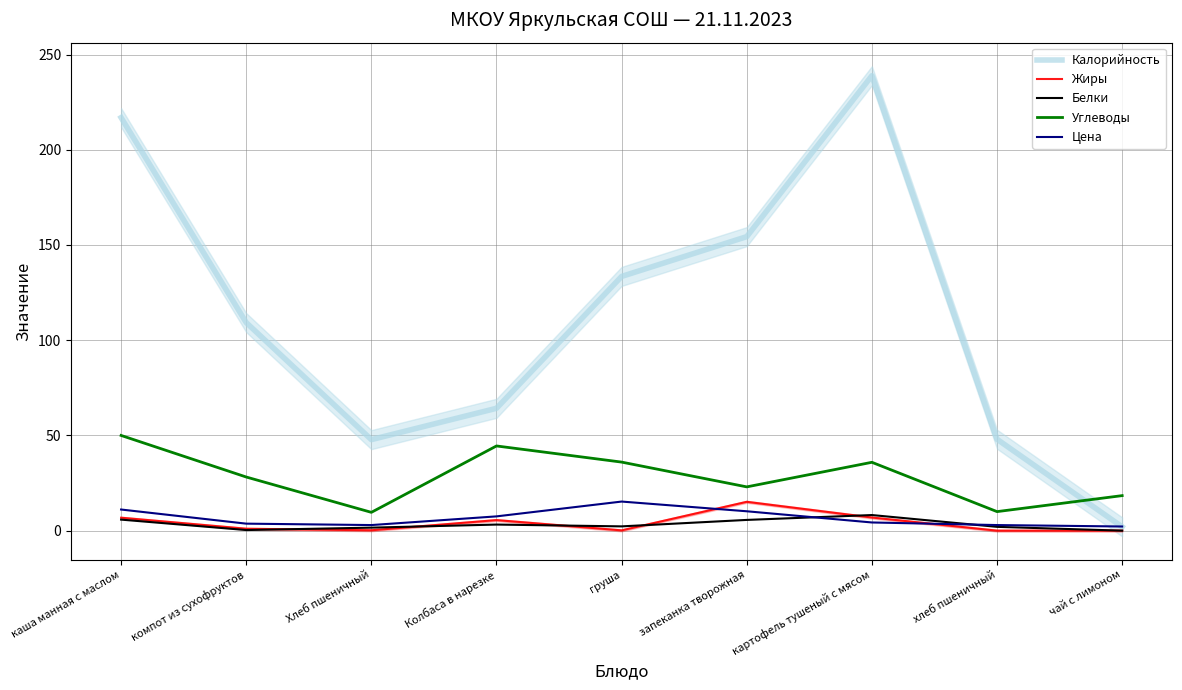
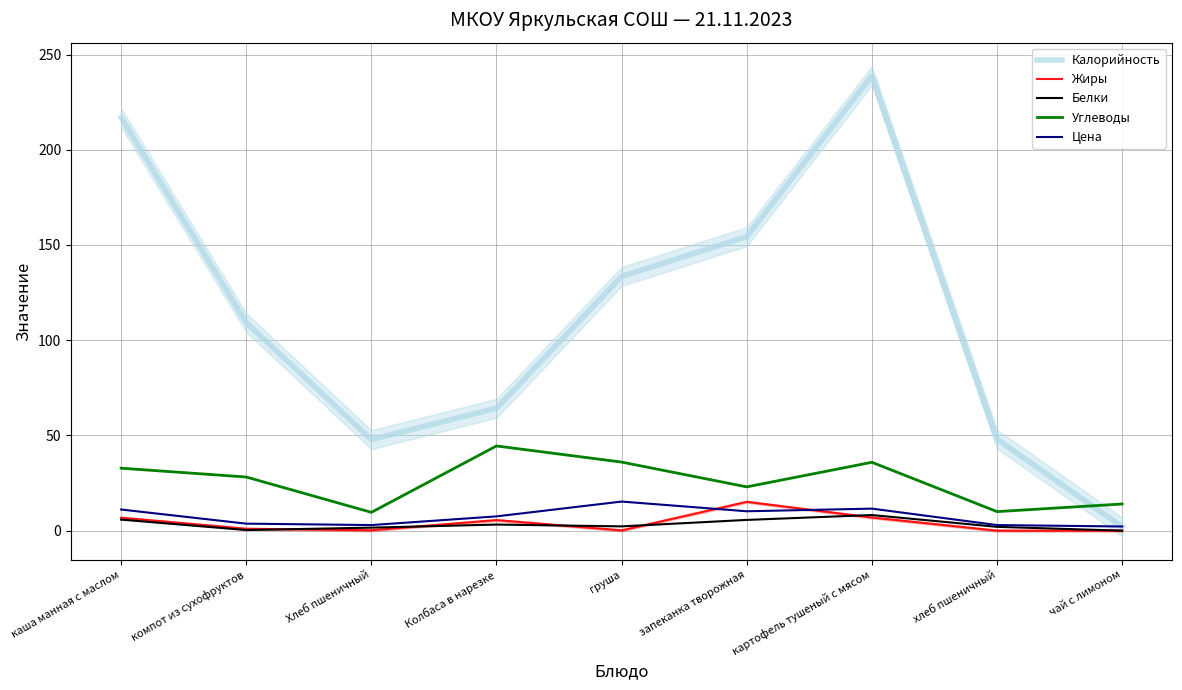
Углеводы, каша манная с маслом: 50 -> 33
Цена, картофель тушеный с мясом: 4 -> 12
Углеводы, чай с лимоном: 18 -> 14
